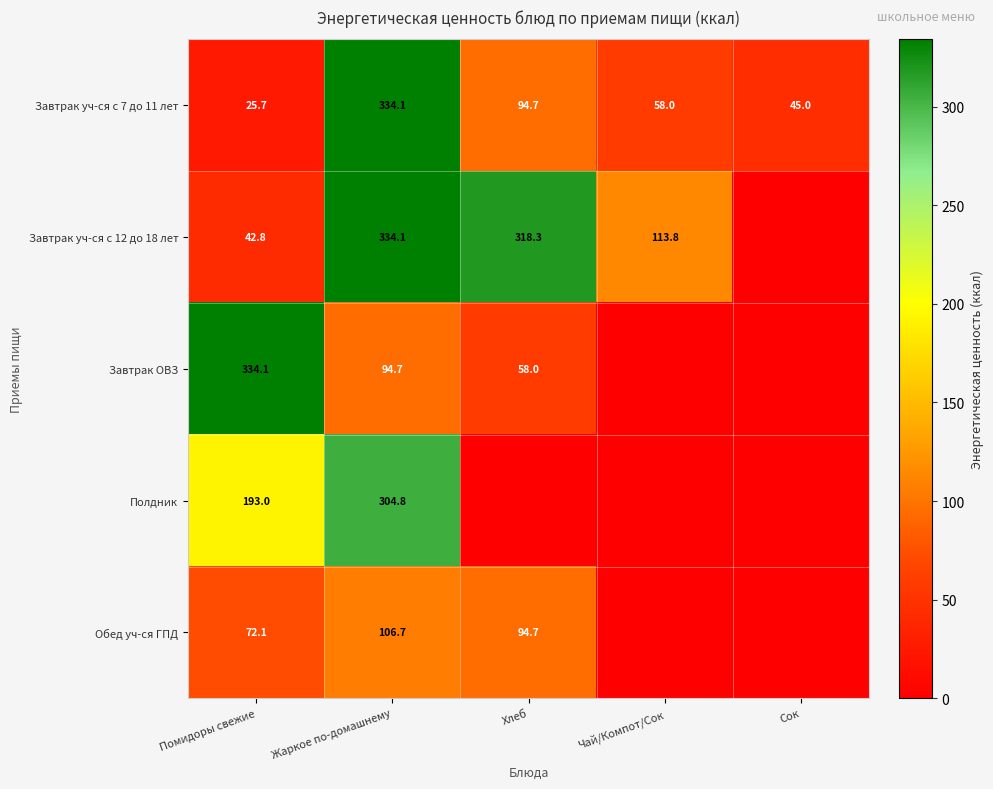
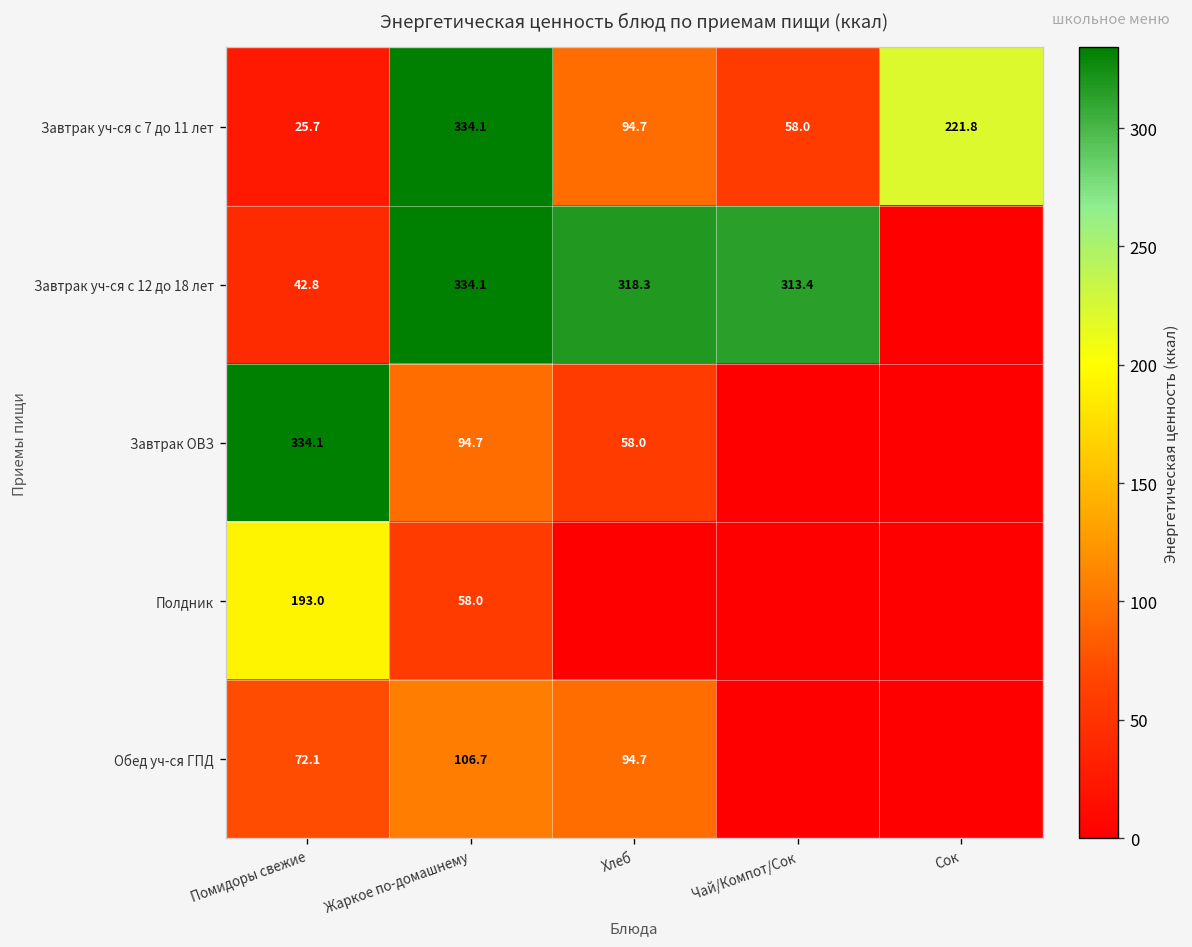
Завтрак уч-ся с 7 до 11 лет, Сок: 45.0 -> 221.8
Завтрак уч-ся с 12 до 18 лет, Чай/Компот/Сок: 113.8 -> 313.4
Полдник, Жаркое по-домашнему: 304.8 -> 58.0
